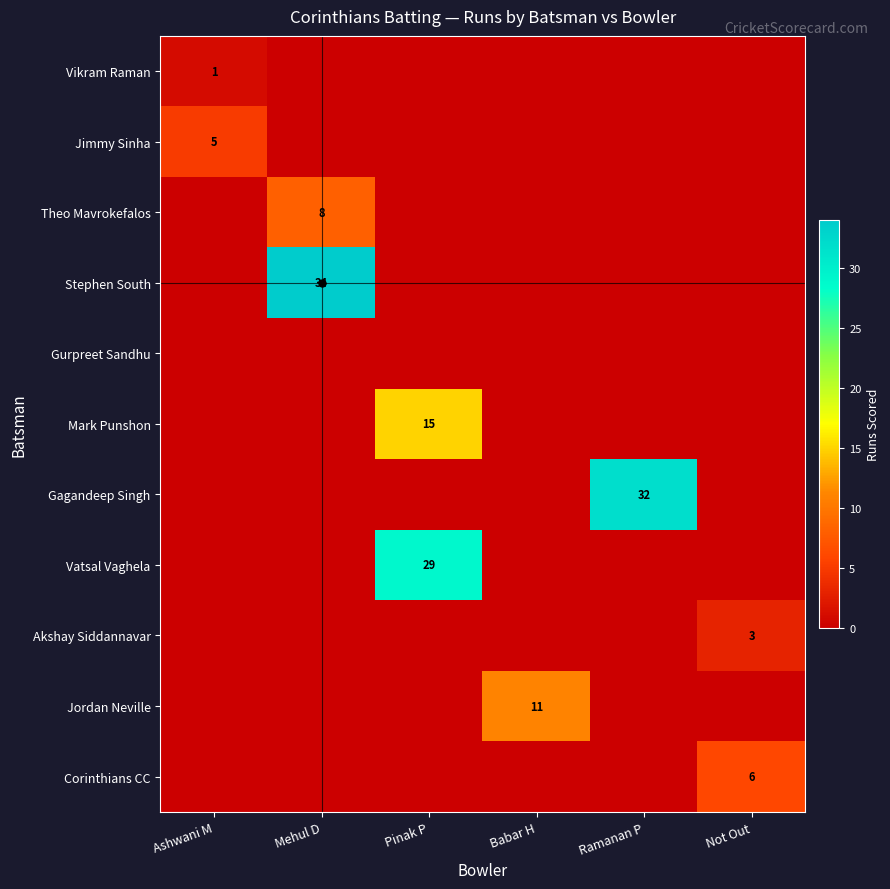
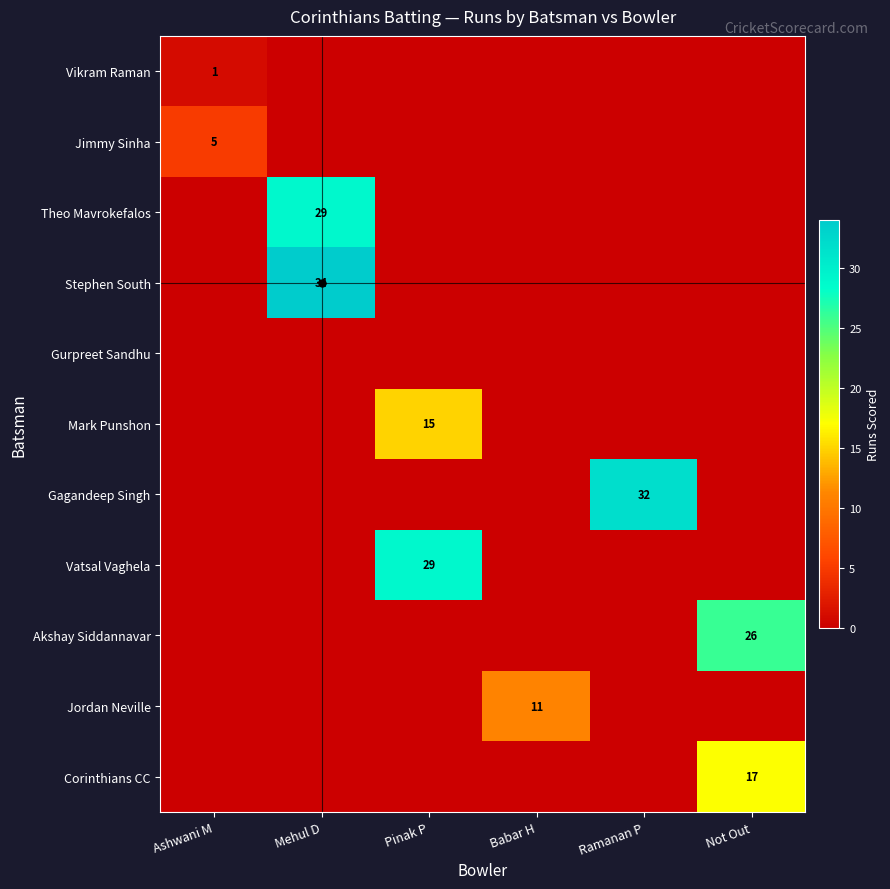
Theo Mavrokefalos, Mehul D: 8 -> 29
Akshay Siddannavar, Not Out: 3 -> 26
Corinthians CC, Not Out: 6 -> 17
